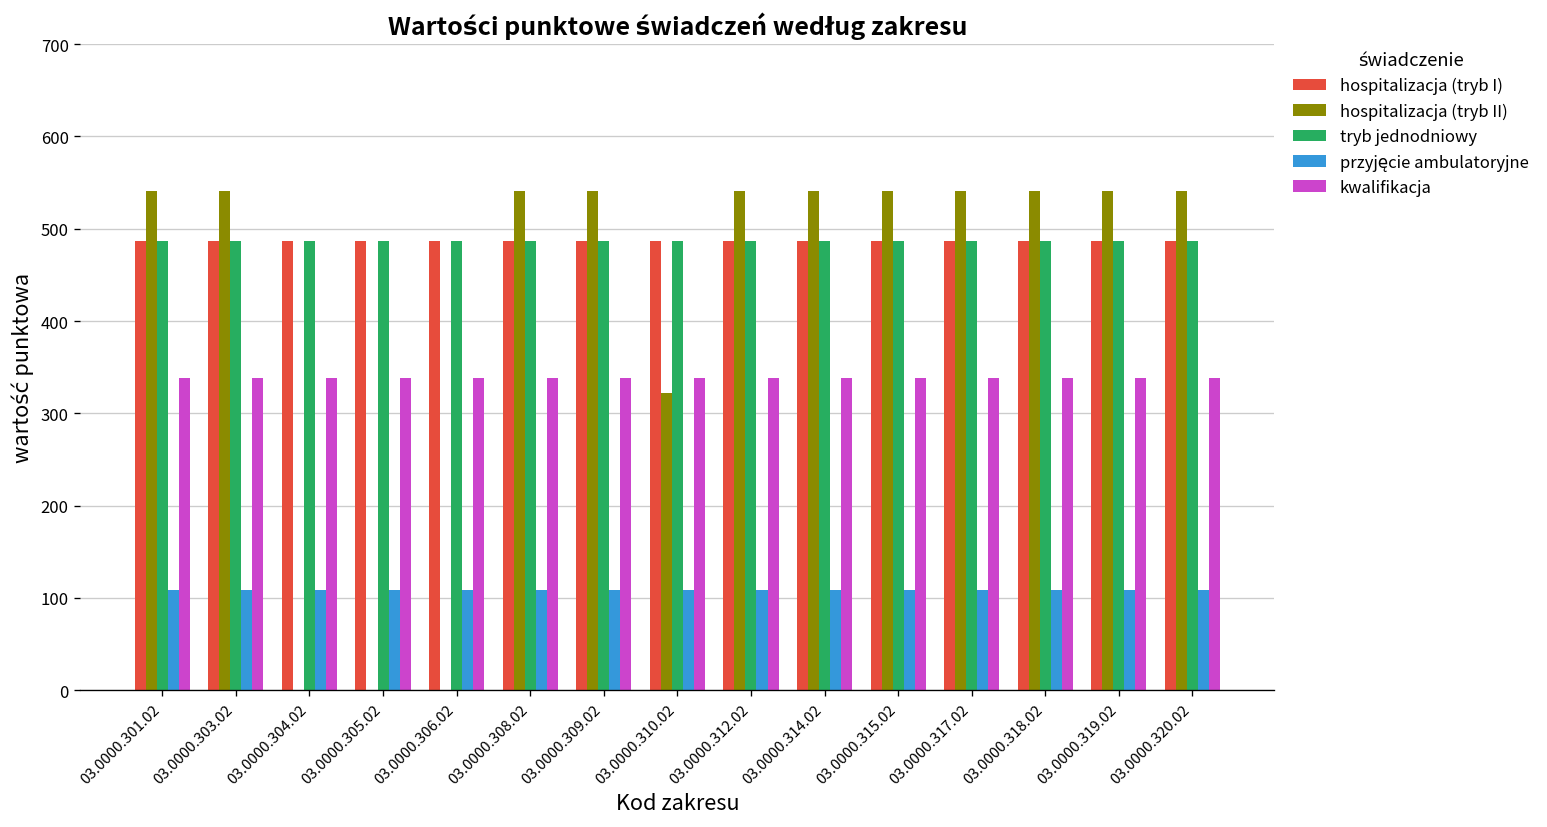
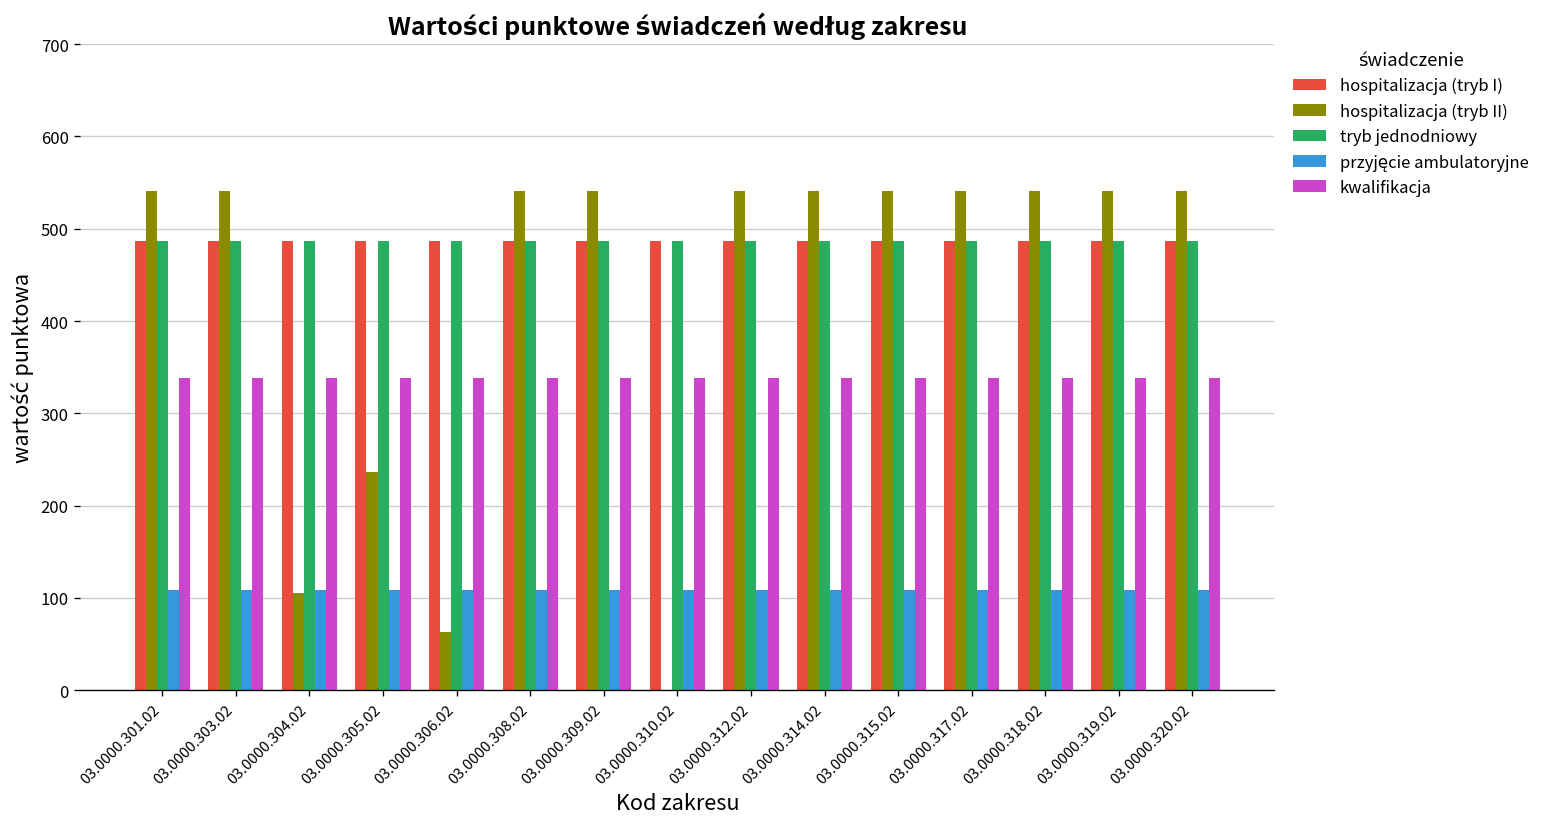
hospitalizacja (tryb II), 03.0000.304.02: 0 -> 110
hospitalizacja (tryb II), 03.0000.305.02: 0 -> 240
hospitalizacja (tryb II), 03.0000.306.02: 0 -> 60
hospitalizacja (tryb II), 03.0000.310.02: 320 -> 0
